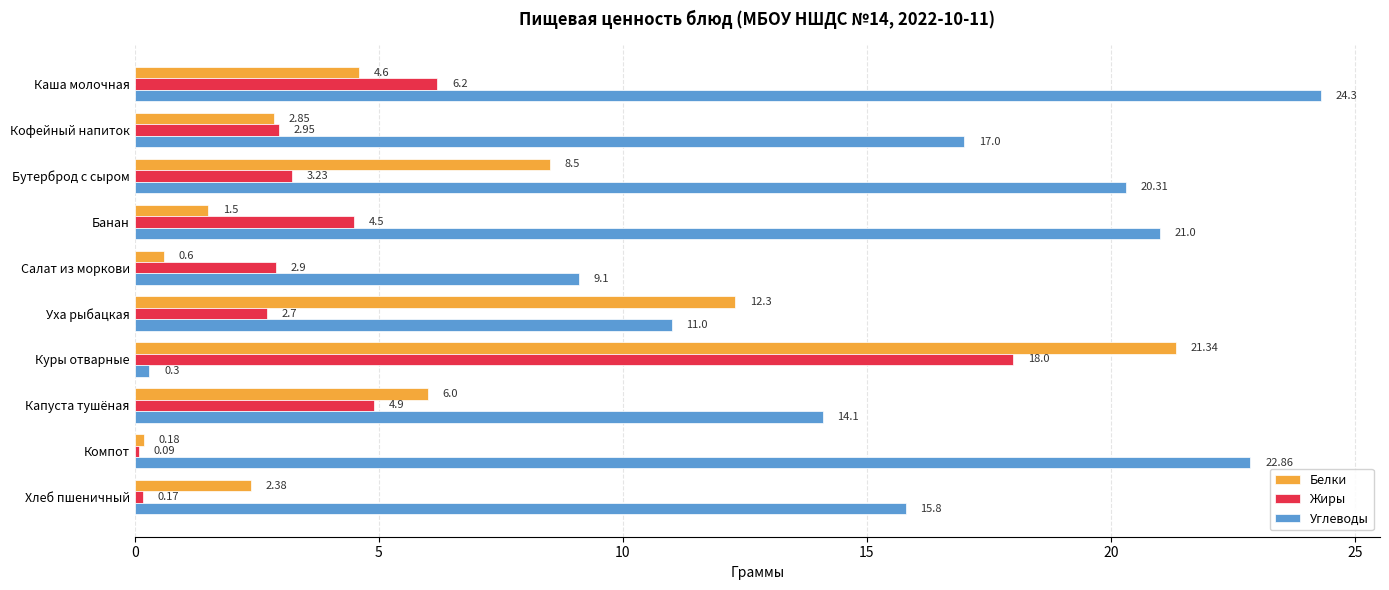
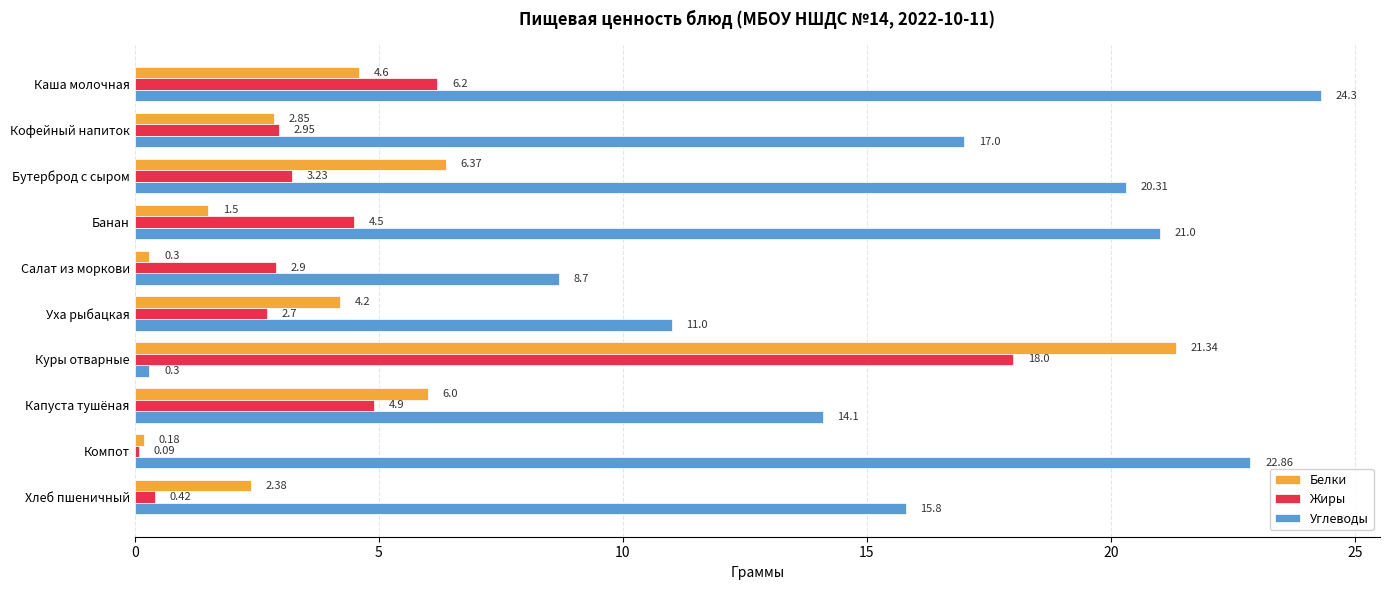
Белки, Бутерброд с сыром: 8.5 -> 6.37
Белки, Салат из моркови: 0.6 -> 0.3
Углеводы, Салат из моркови: 9.1 -> 8.7
Белки, Уха рыбацкая: 12.3 -> 4.2
Жиры, Хлеб пшеничный: 0.17 -> 0.42
